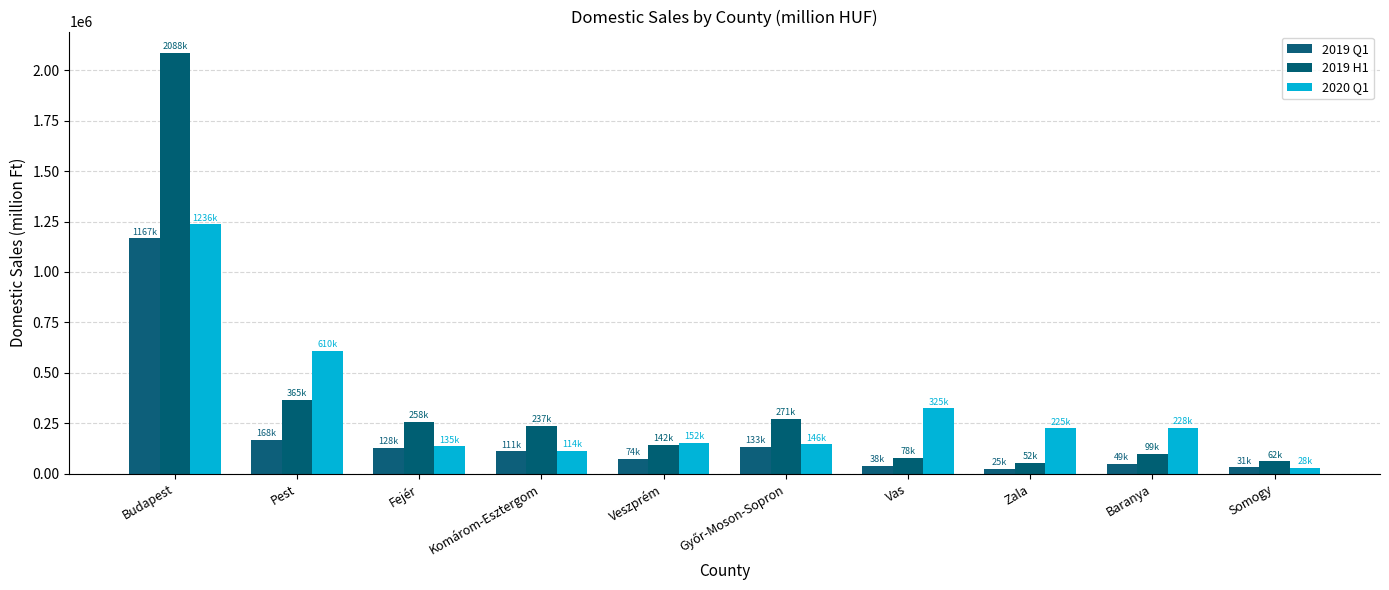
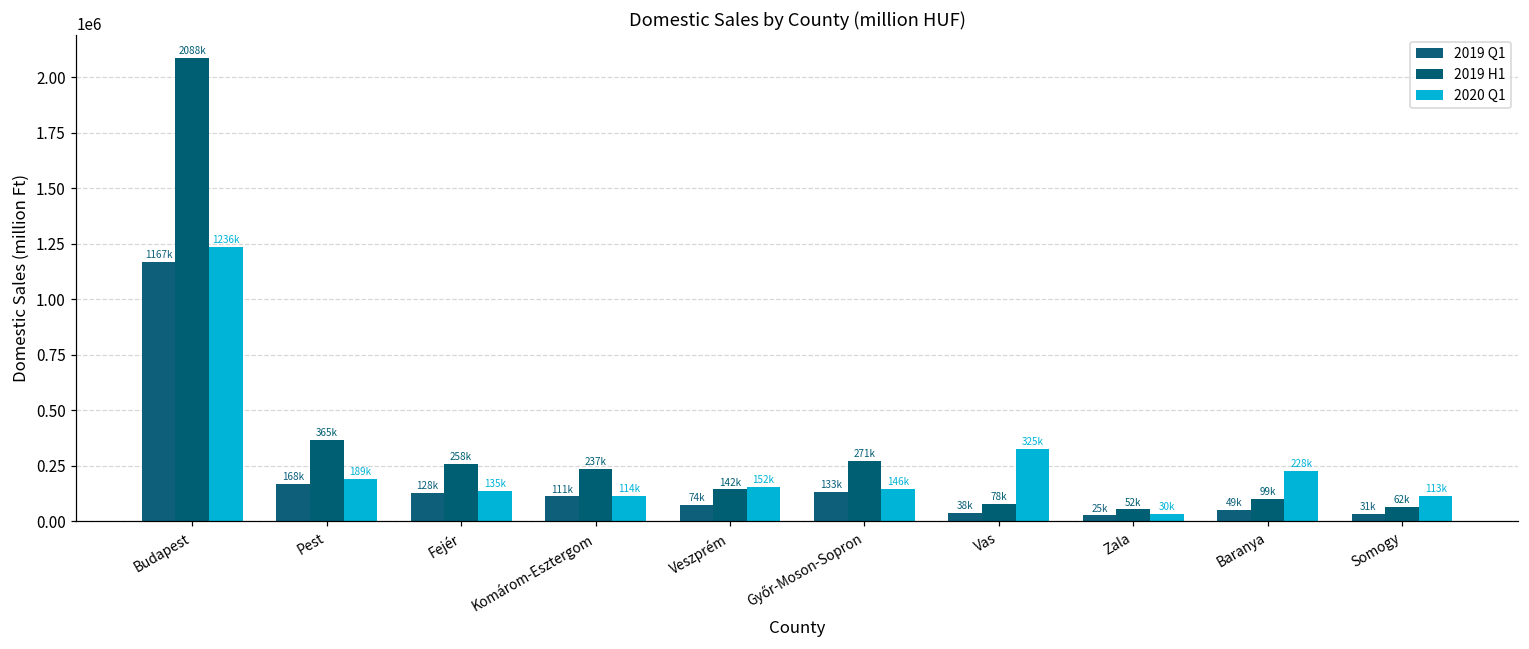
2020 Q1, Pest: 610k -> 189k
2020 Q1, Zala: 225k -> 30k
2020 Q1, Somogy: 28k -> 113k
